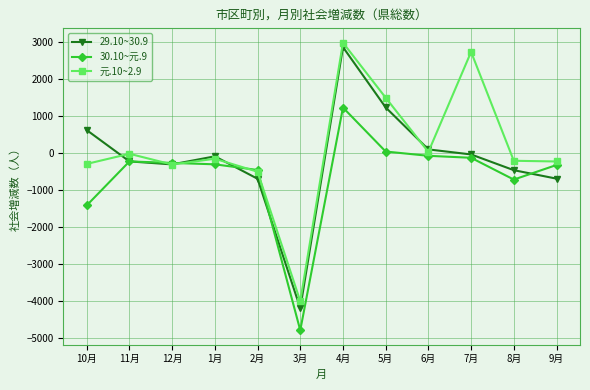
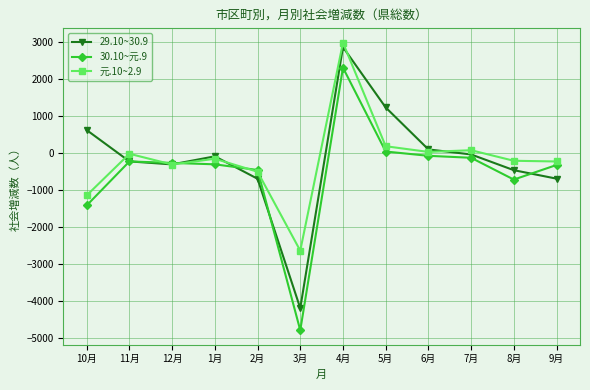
元.10~2.9, 10月: -300 -> -1200
元.10~2.9, 3月: -4000 -> -2700
30.10~元.9, 4月: 1200 -> 2300
元.10~2.9, 5月: 1500 -> 200
元.10~2.9, 7月: 2700 -> 100
